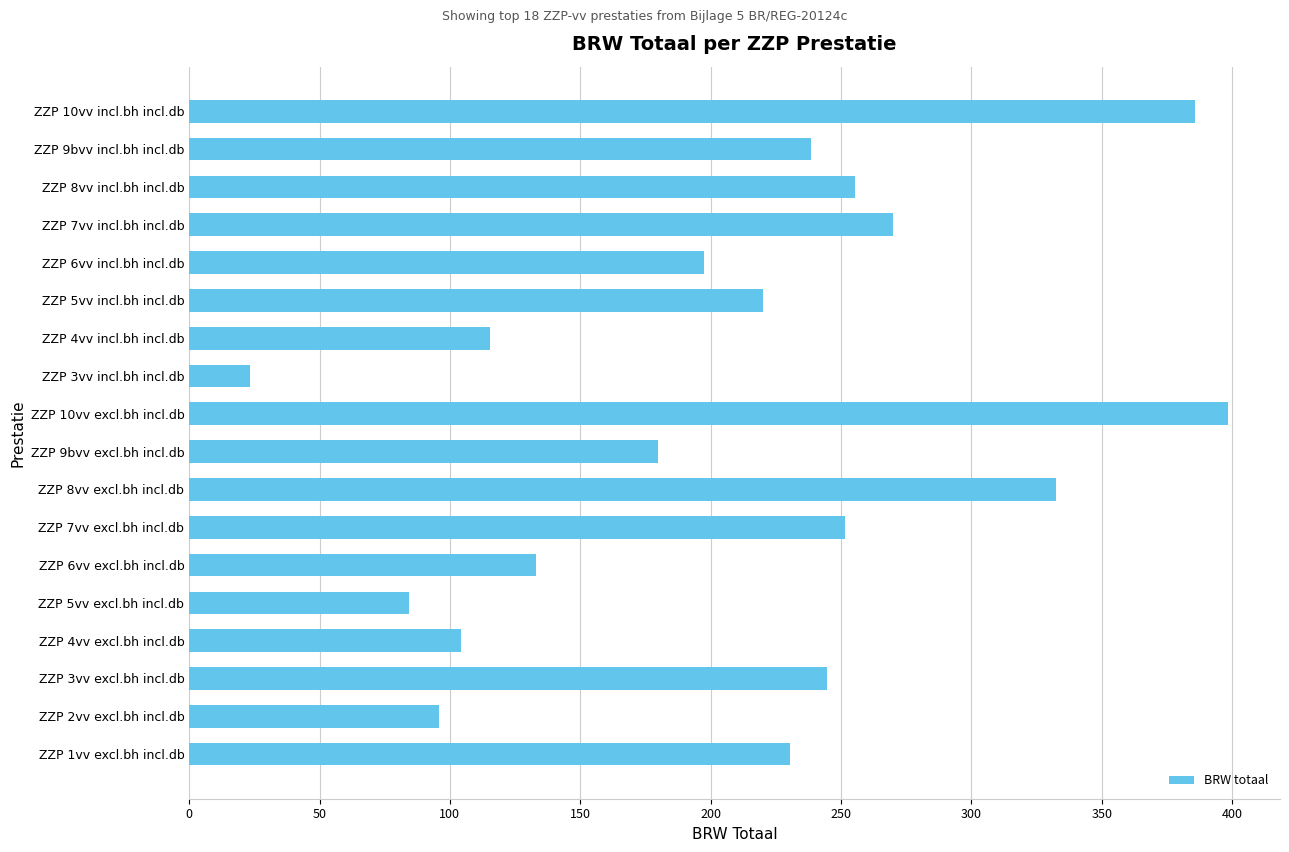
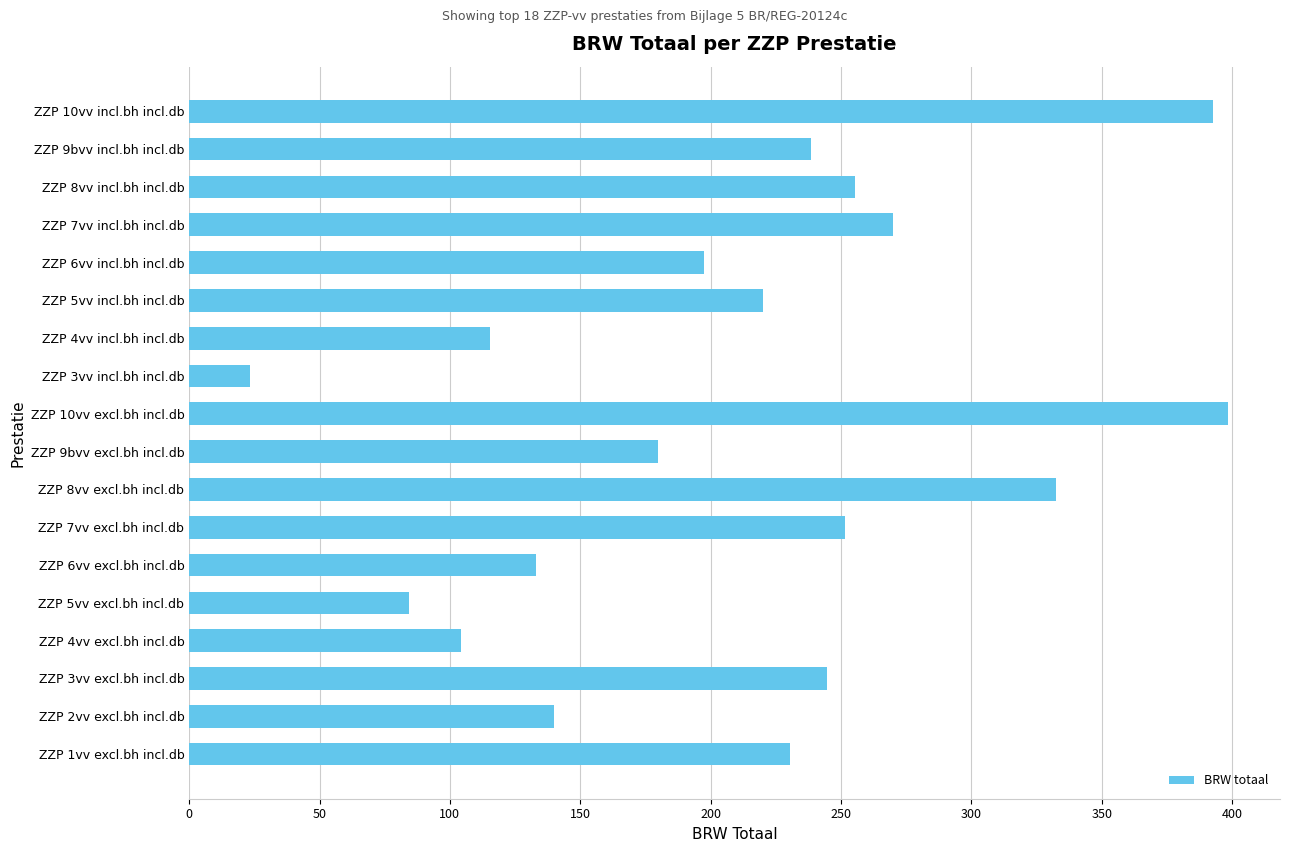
ZZP 10vv incl.bh incl.db: 386 -> 393
ZZP 2vv excl.bh incl.db: 96 -> 140
